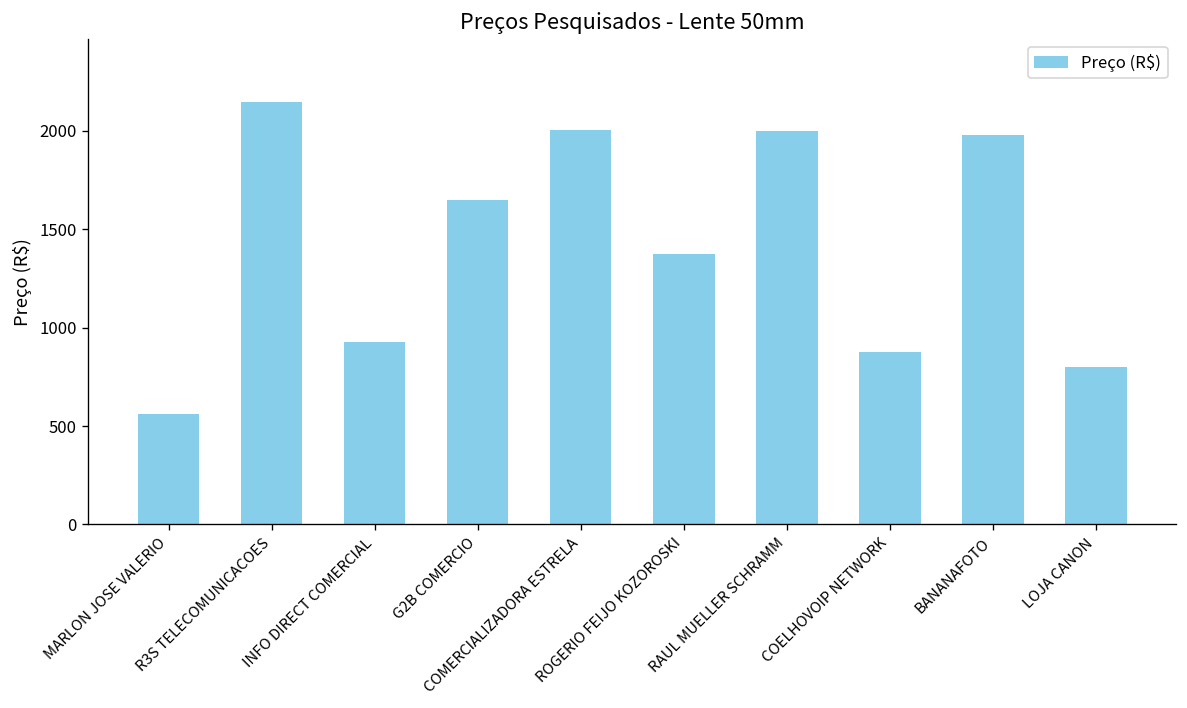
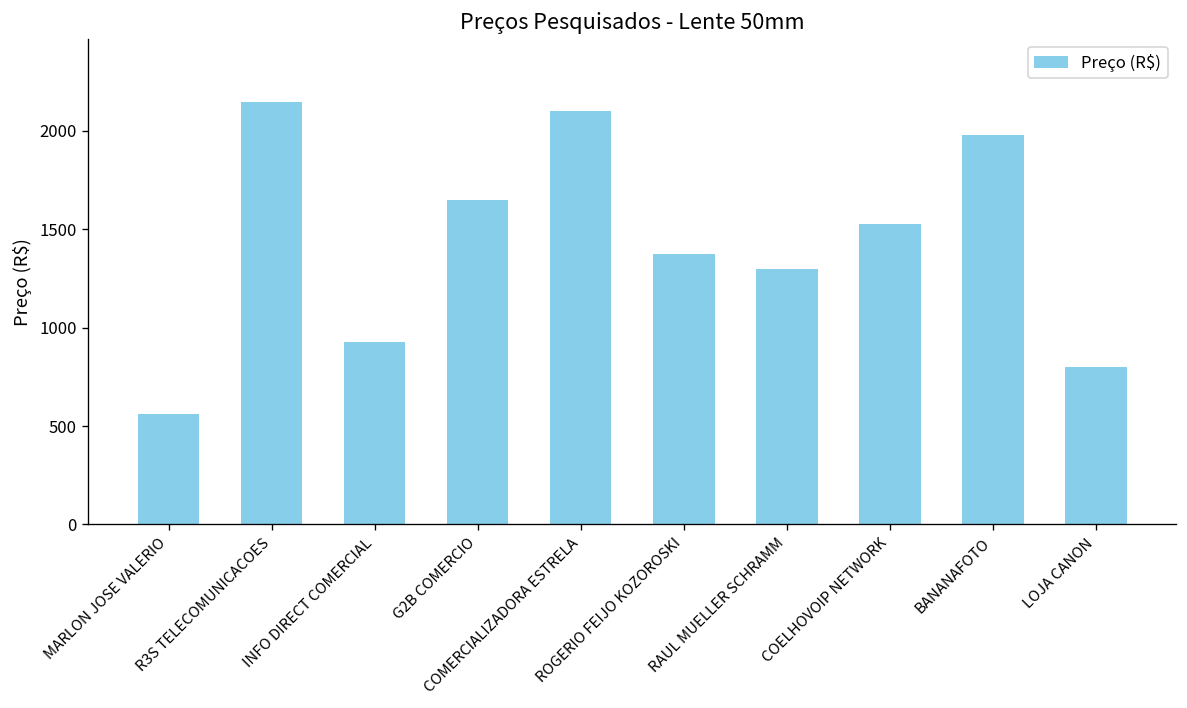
COMERCIALIZADORA ESTRELA: 2010 -> 2100
RAUL MUELLER SCHRAMM: 2000 -> 1300
COELHOVOIP NETWORK: 880 -> 1530
